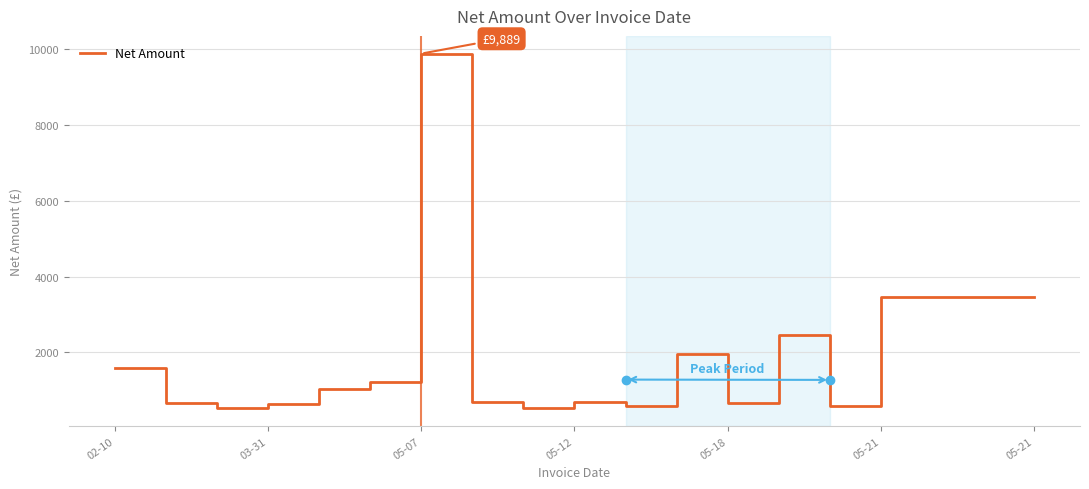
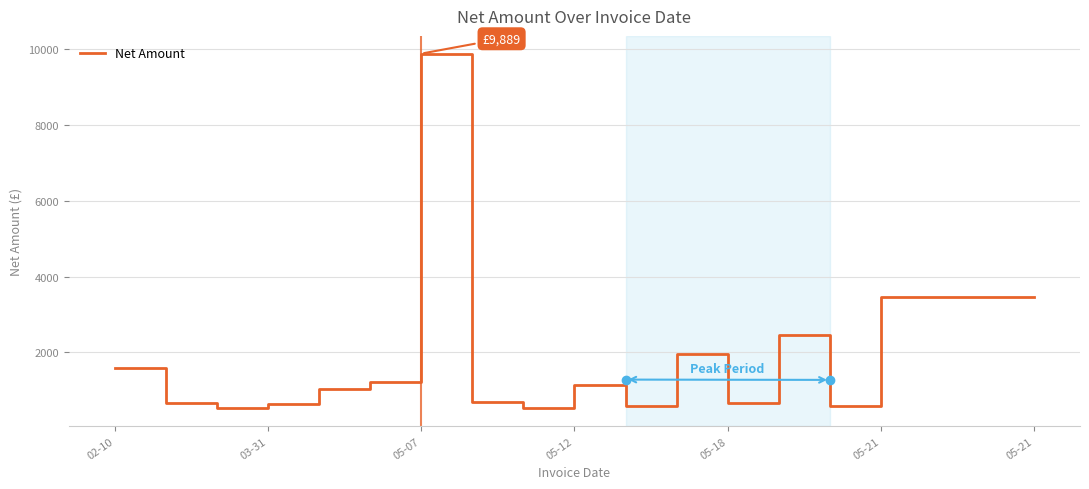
Net Amount, 05-12: 700 -> 1100
